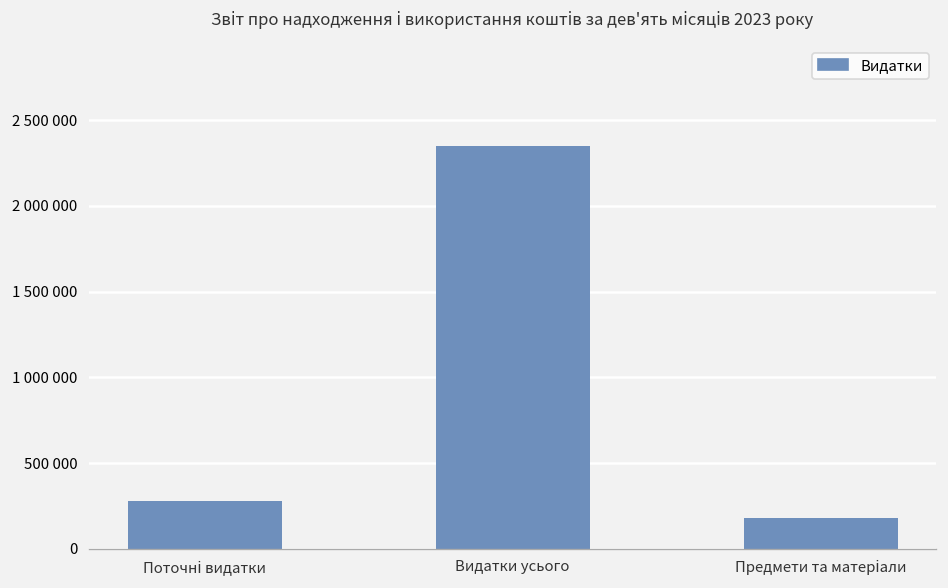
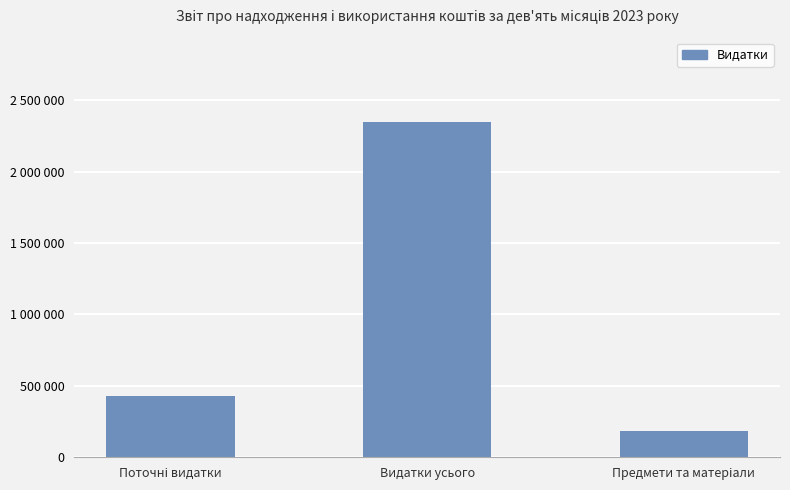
Поточні видатки: 280000 -> 430000
